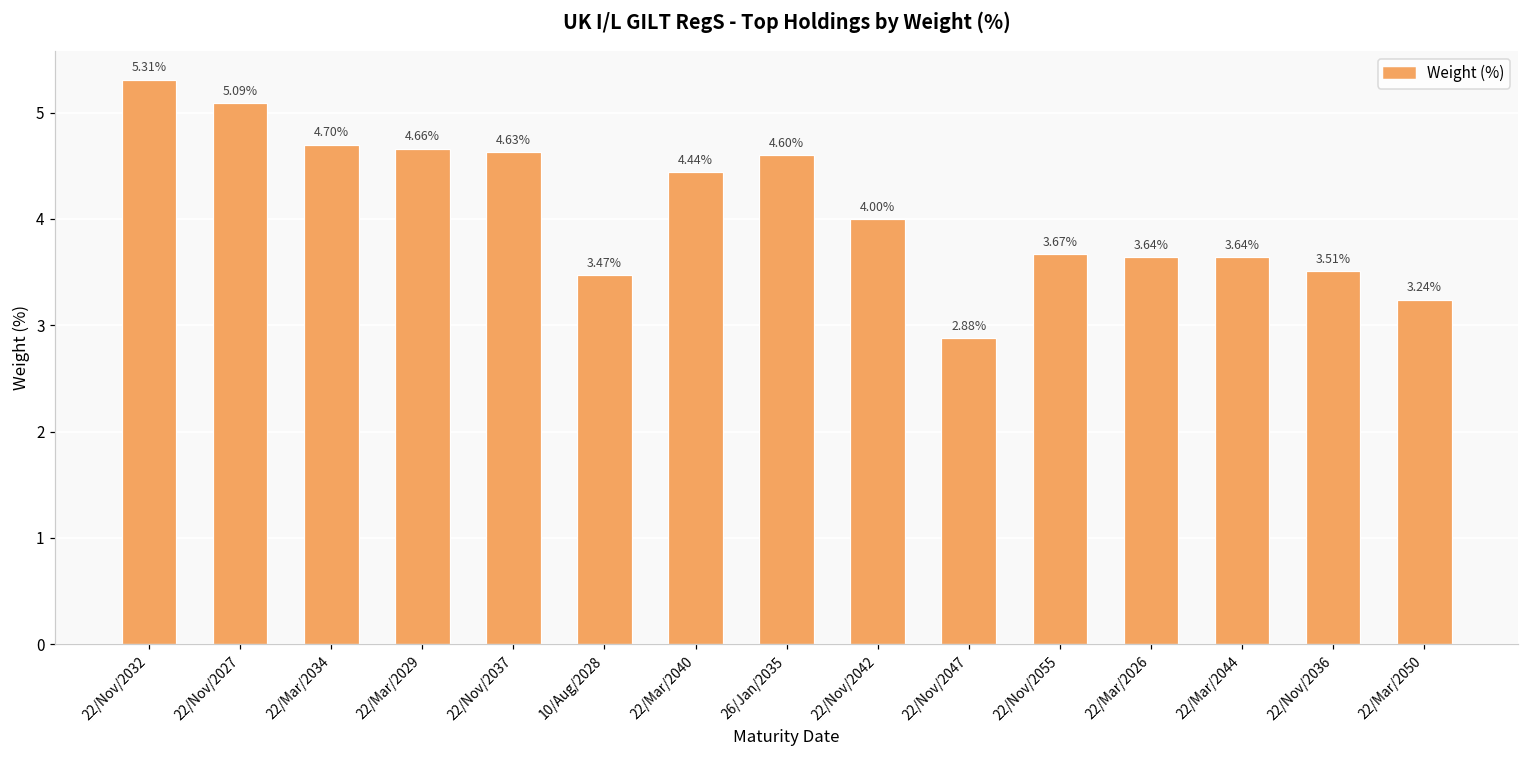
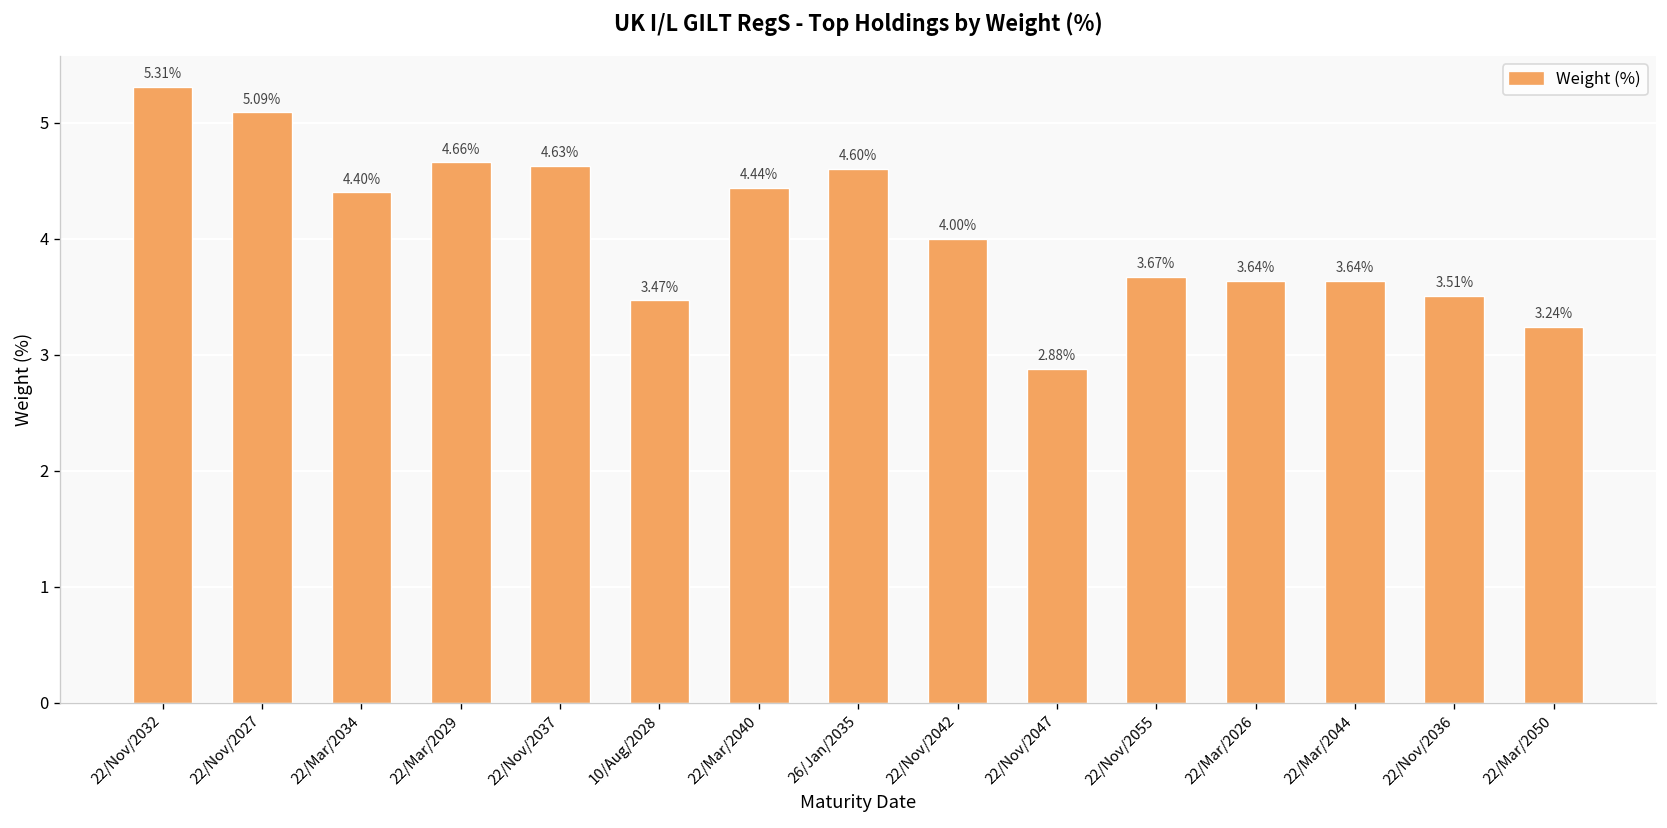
22/Mar/2034: 4.70% -> 4.40%
